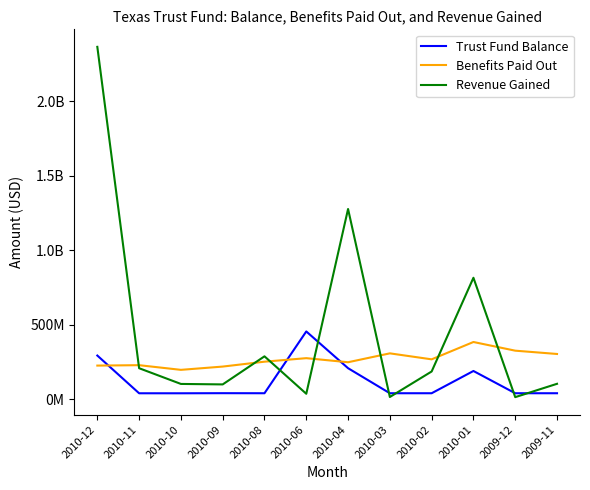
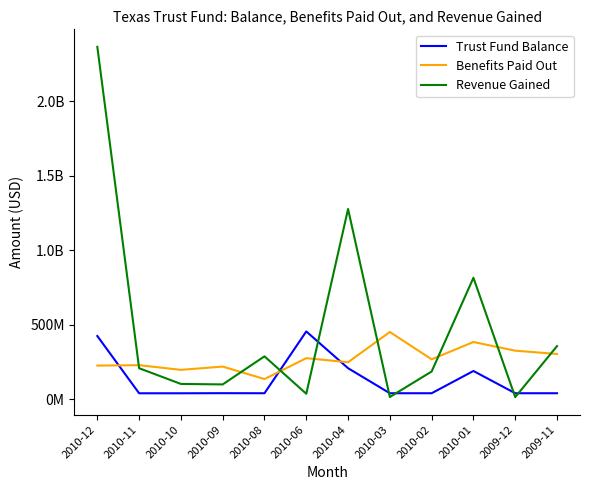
Trust Fund Balance, 2010-12: 290000000 -> 420000000
Benefits Paid Out, 2010-08: 250000000 -> 140000000
Benefits Paid Out, 2010-03: 310000000 -> 450000000
Revenue Gained, 2009-11: 100000000 -> 360000000
